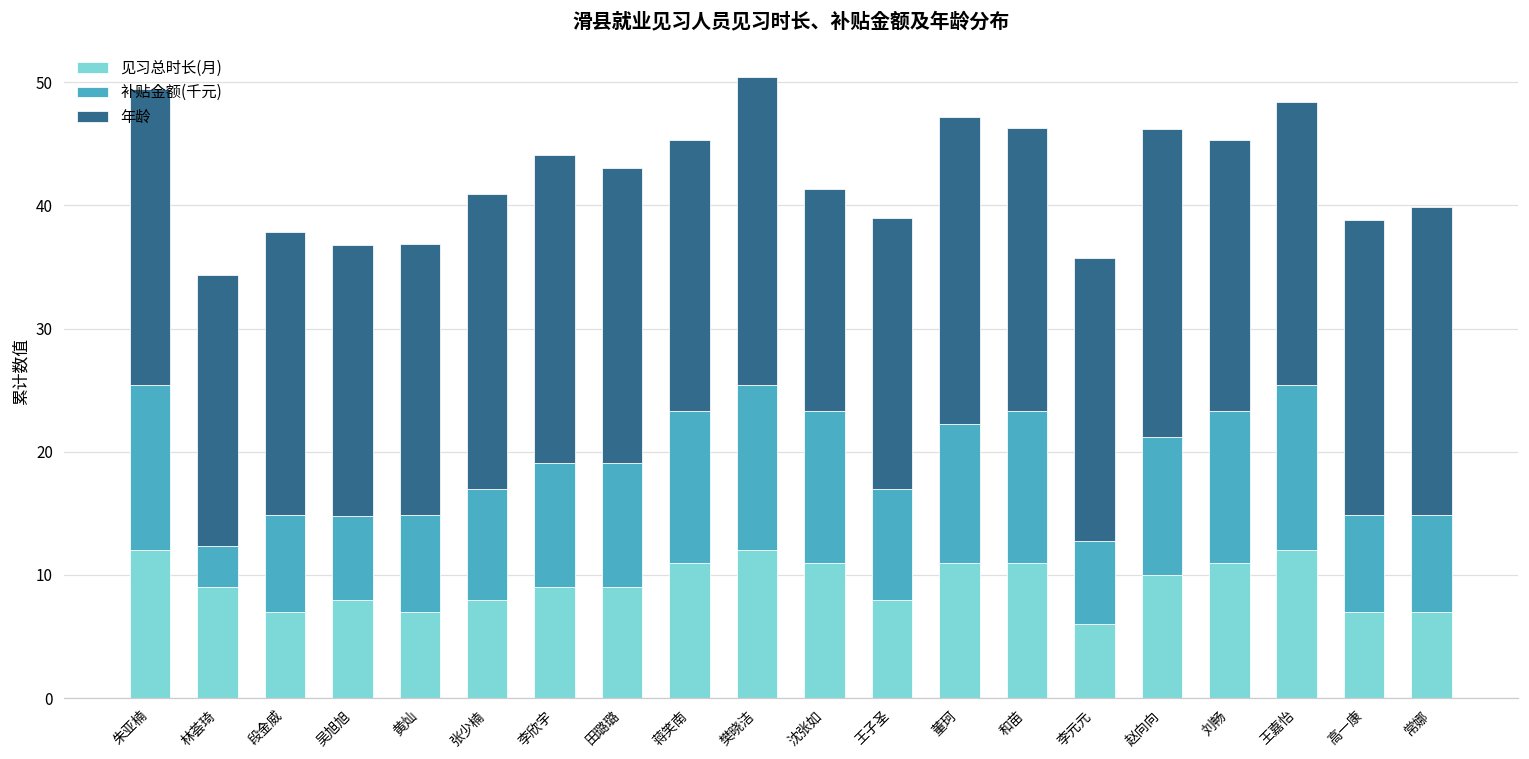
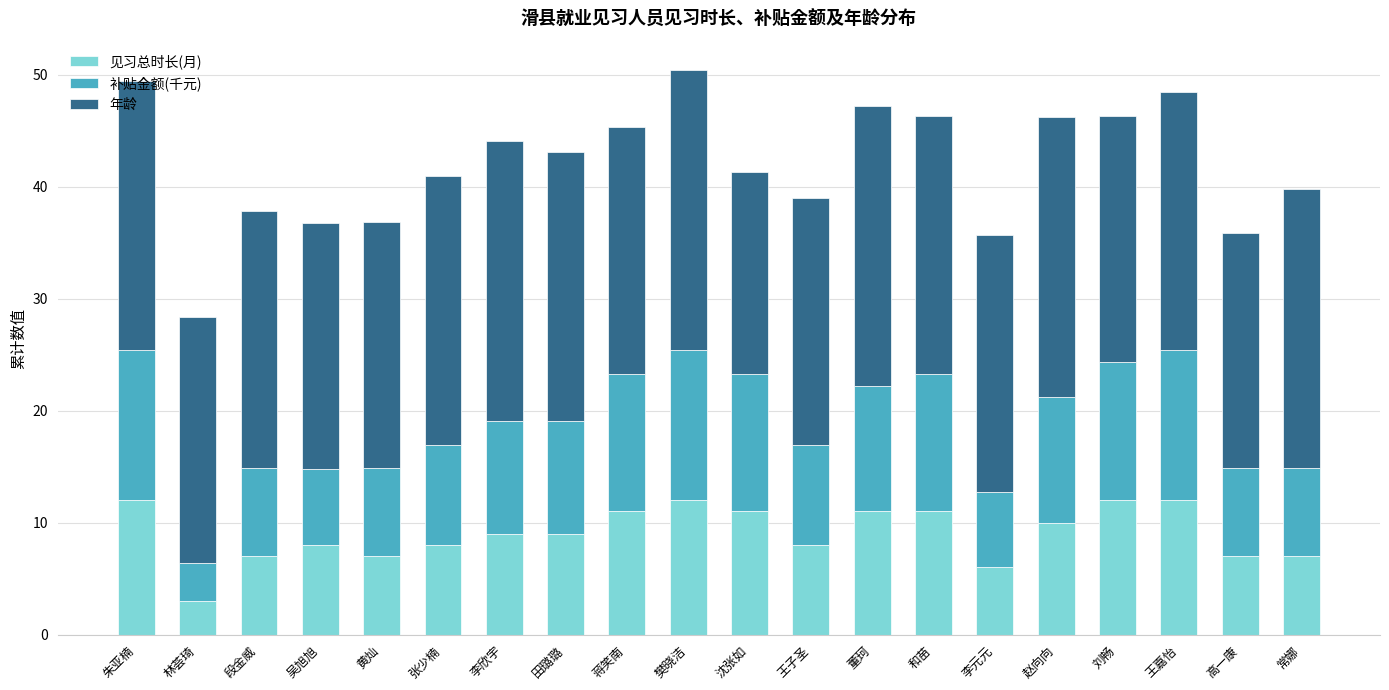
见习总时长(月), 林荟琦: 9 -> 3
见习总时长(月), 刘畅: 11 -> 12
年龄, 高一康: 24 -> 21
